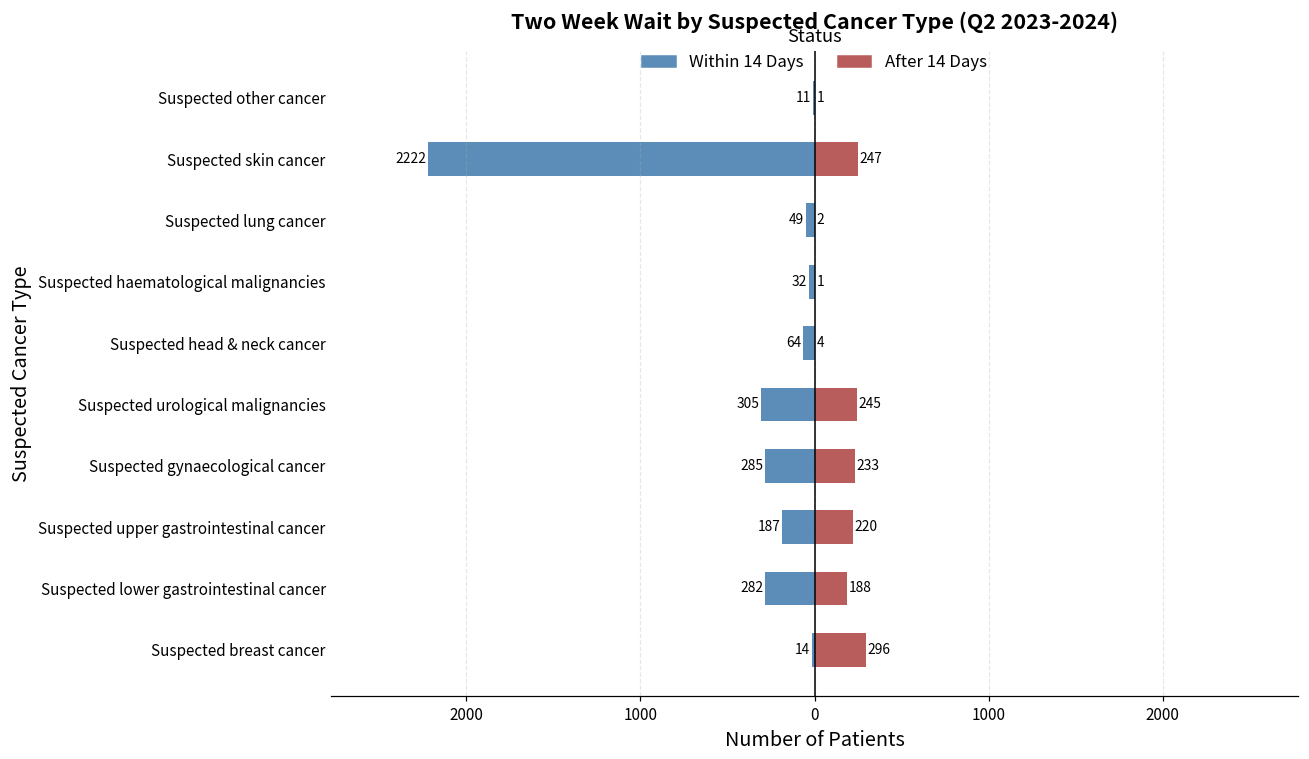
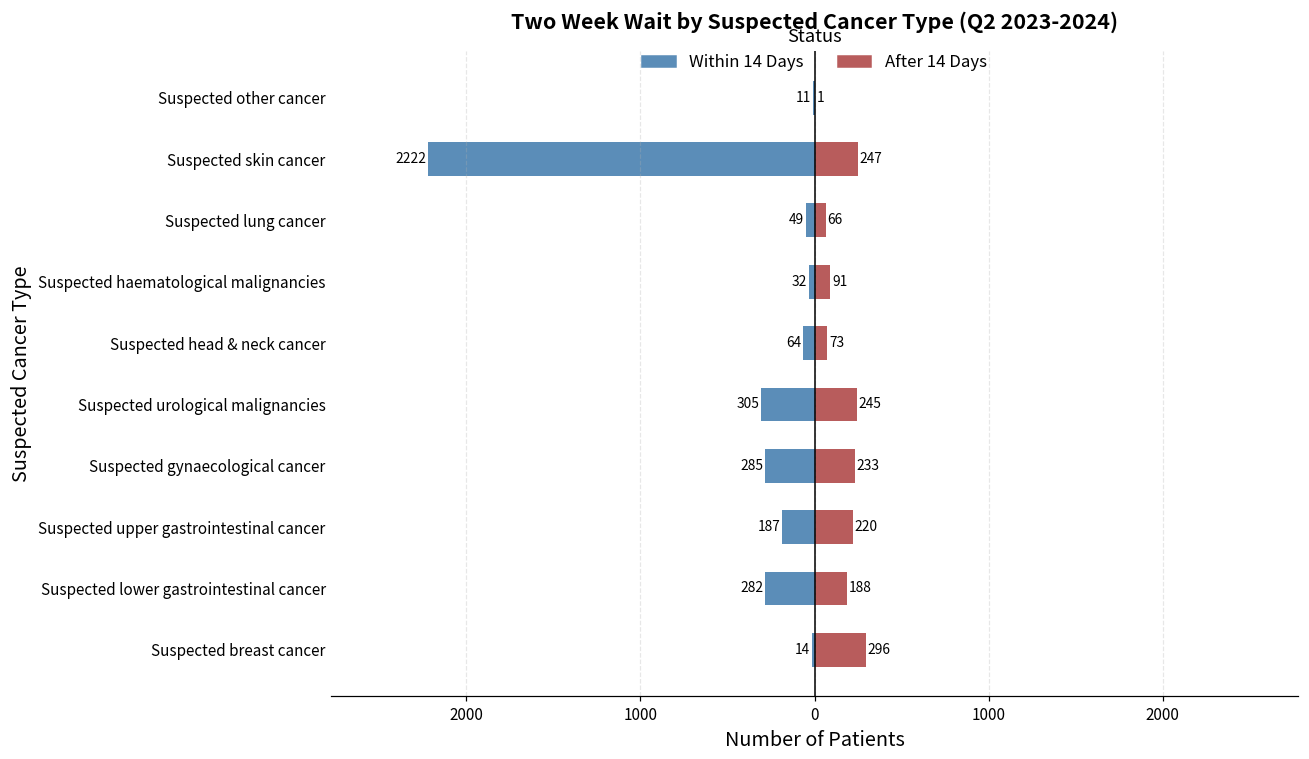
After 14 Days, Suspected lung cancer: 2 -> 66
After 14 Days, Suspected haematological malignancies: 1 -> 91
After 14 Days, Suspected head & neck cancer: 4 -> 73
